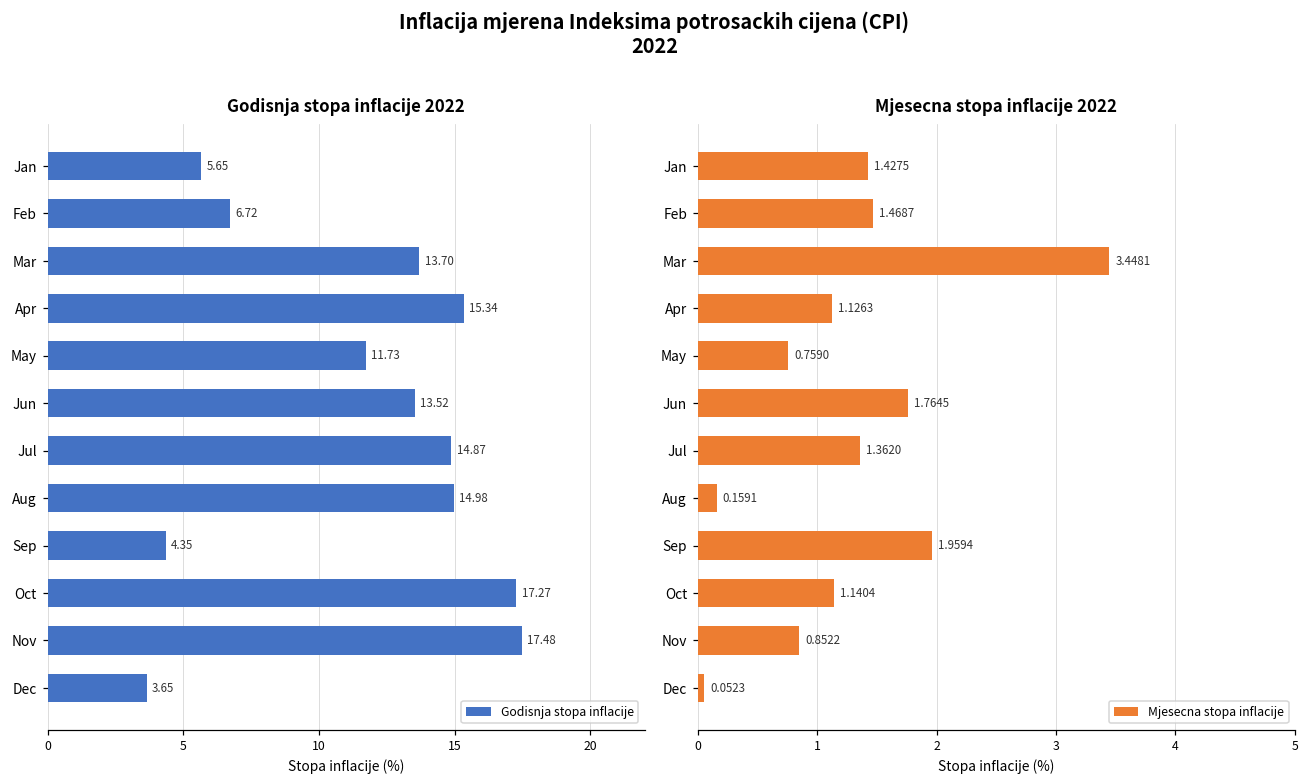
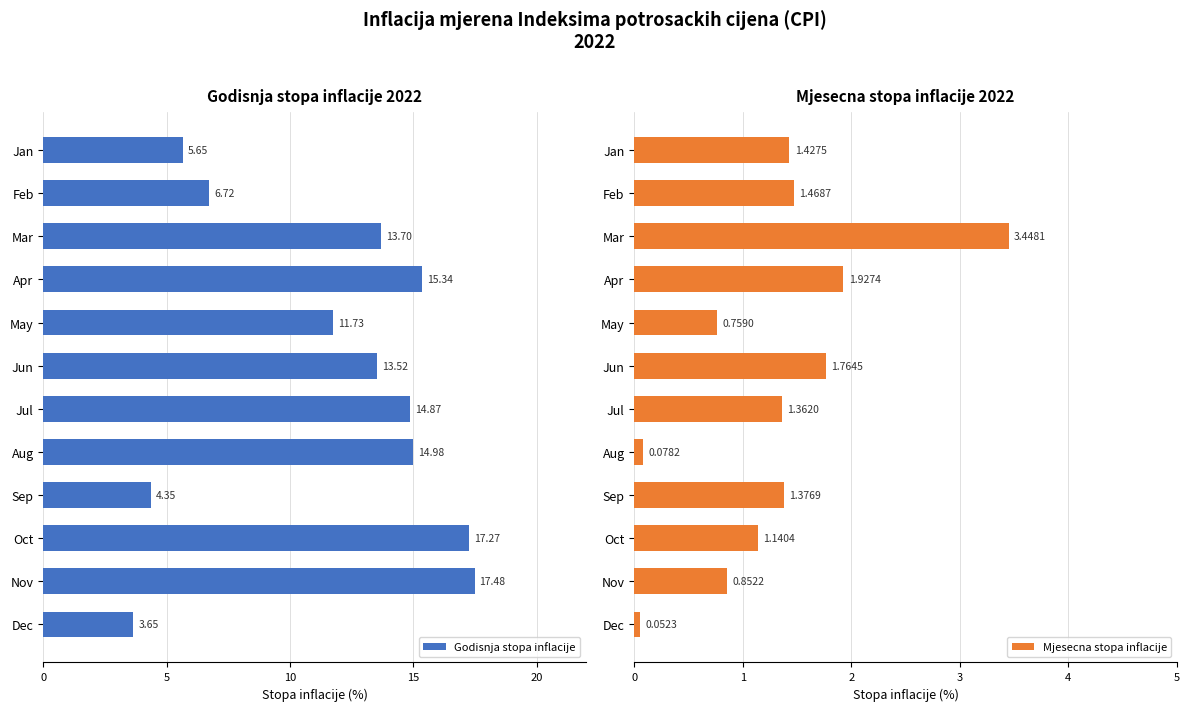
Mjesecna stopa inflacije 2022, Apr: 1.1263 -> 1.9274
Mjesecna stopa inflacije 2022, Aug: 0.1591 -> 0.0782
Mjesecna stopa inflacije 2022, Sep: 1.9594 -> 1.3769
